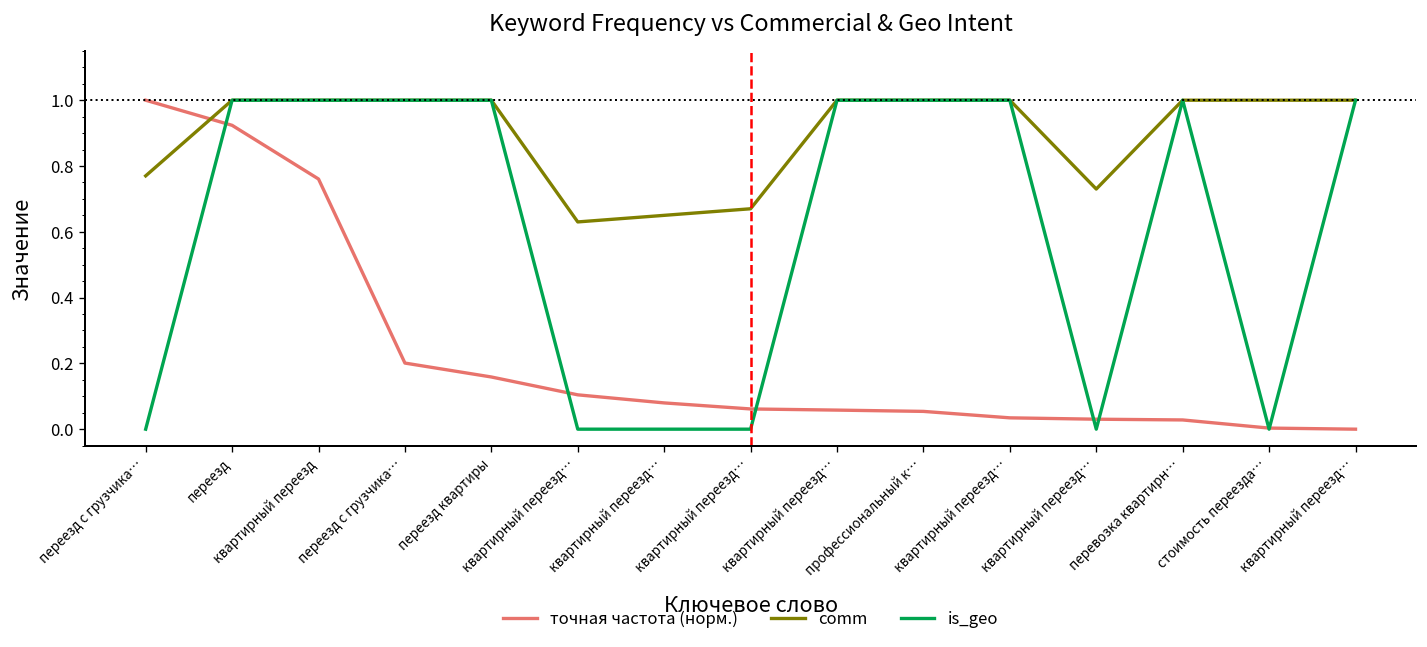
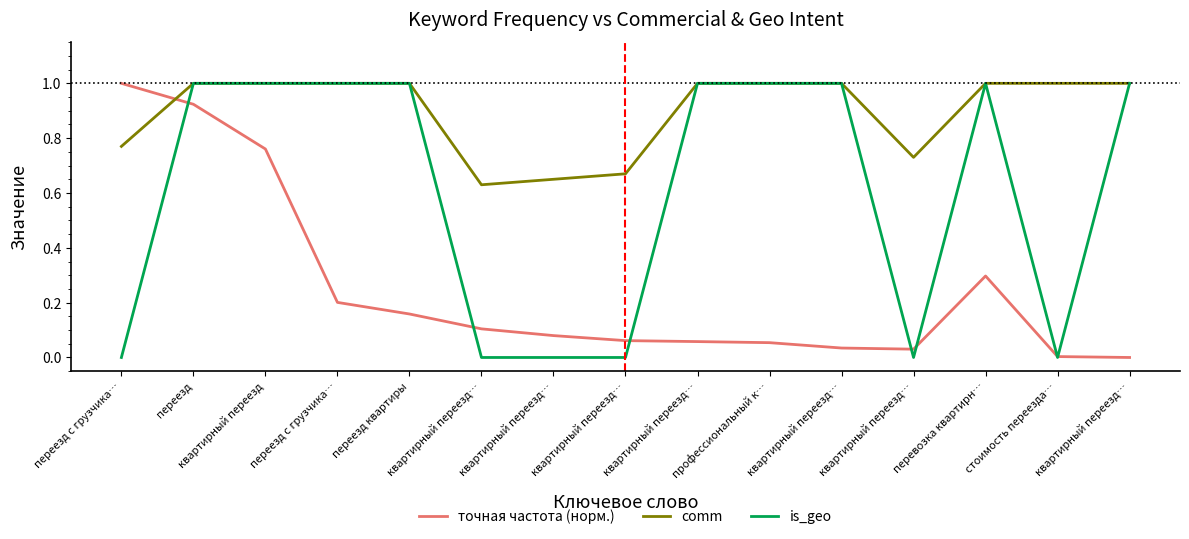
точная частота (норм.), перевозка квартирн…: 0.03 -> 0.30
